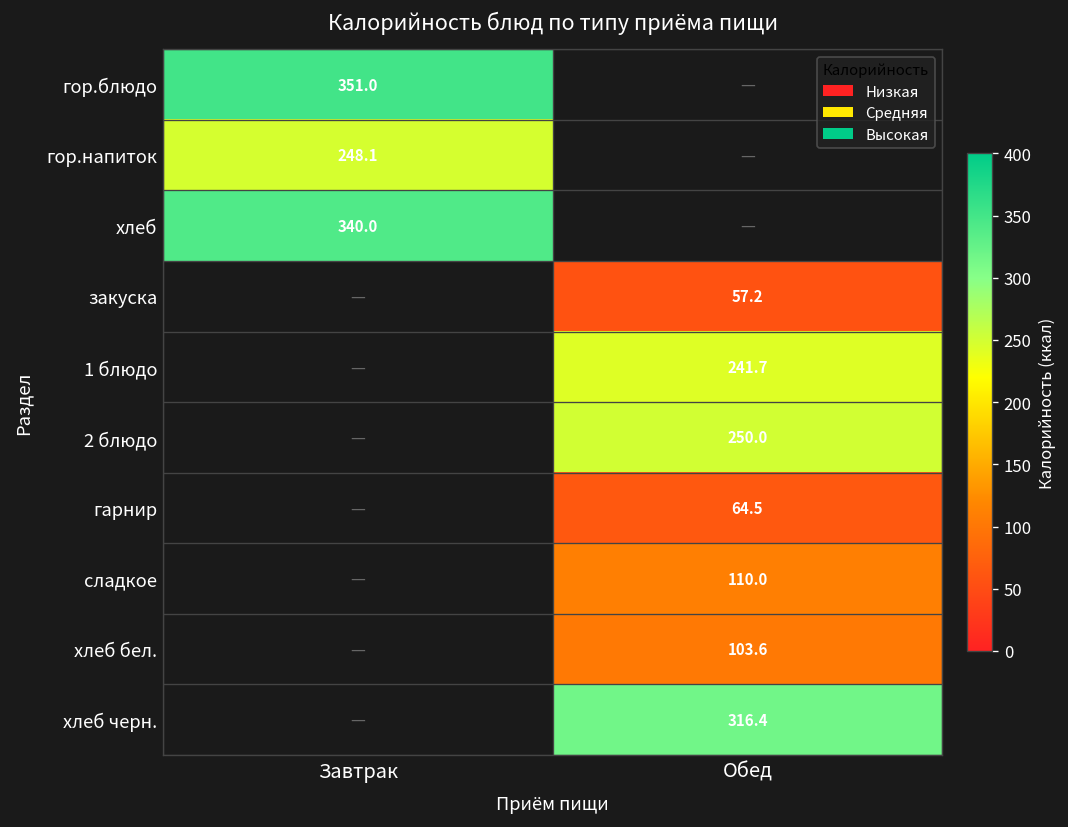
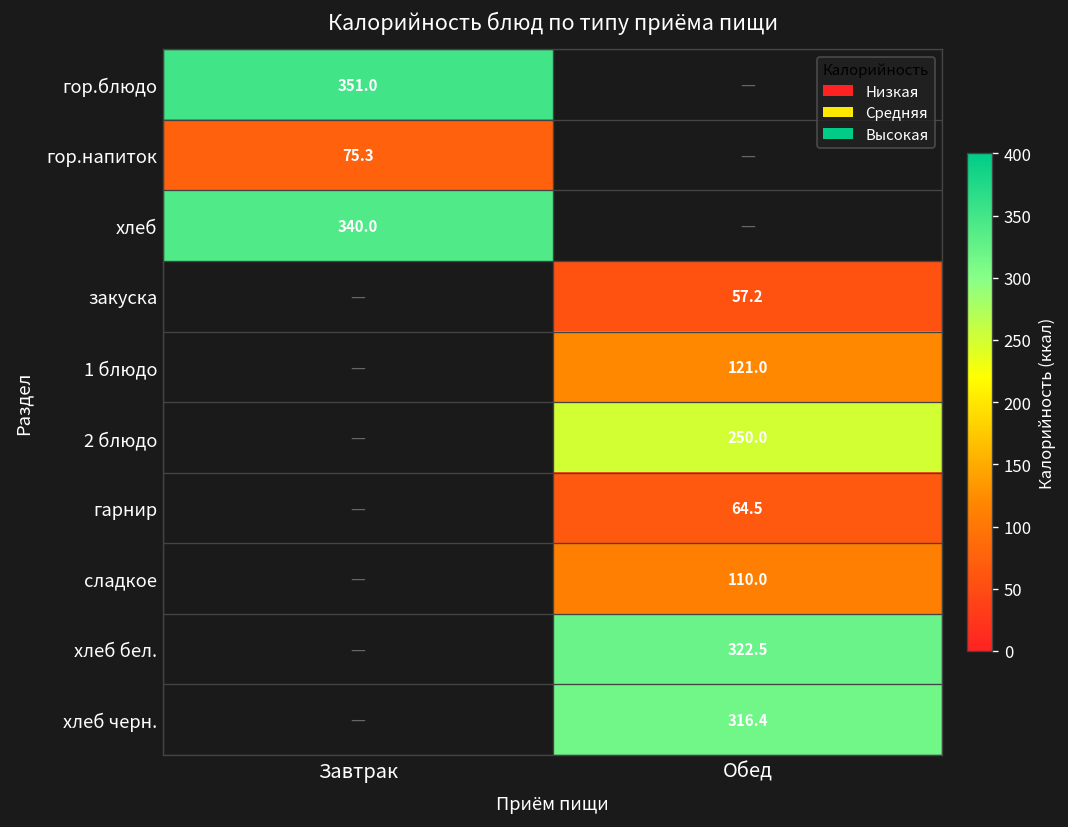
гор.напиток, Завтрак: 248.1 -> 75.3
1 блюдо, Обед: 241.7 -> 121.0
хлеб бел., Обед: 103.6 -> 322.5
